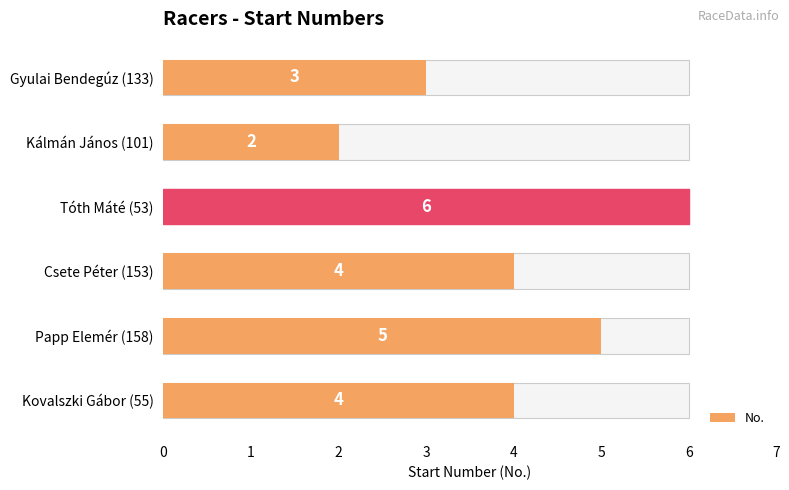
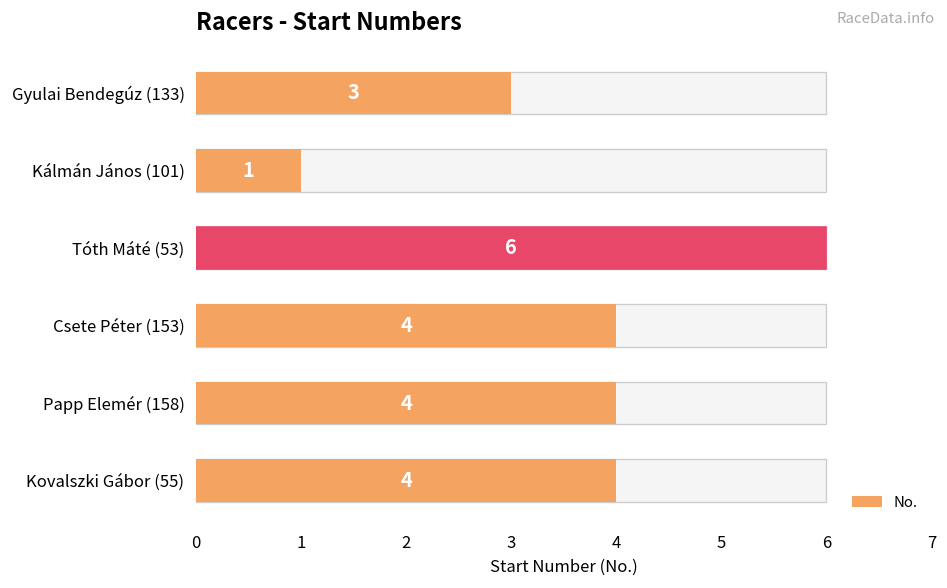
No., Kálmán János (101): 2 -> 1
No., Papp Elemér (158): 5 -> 4
